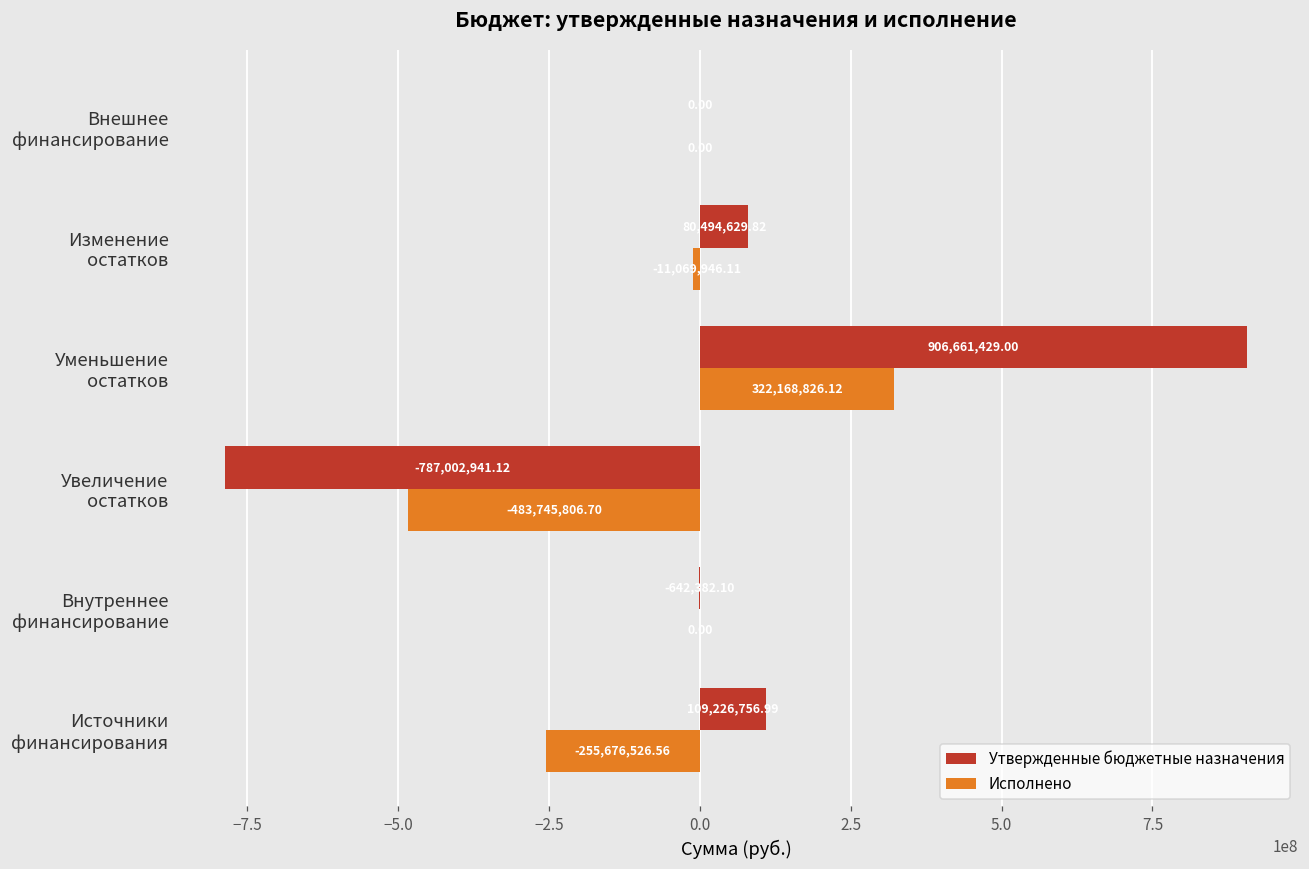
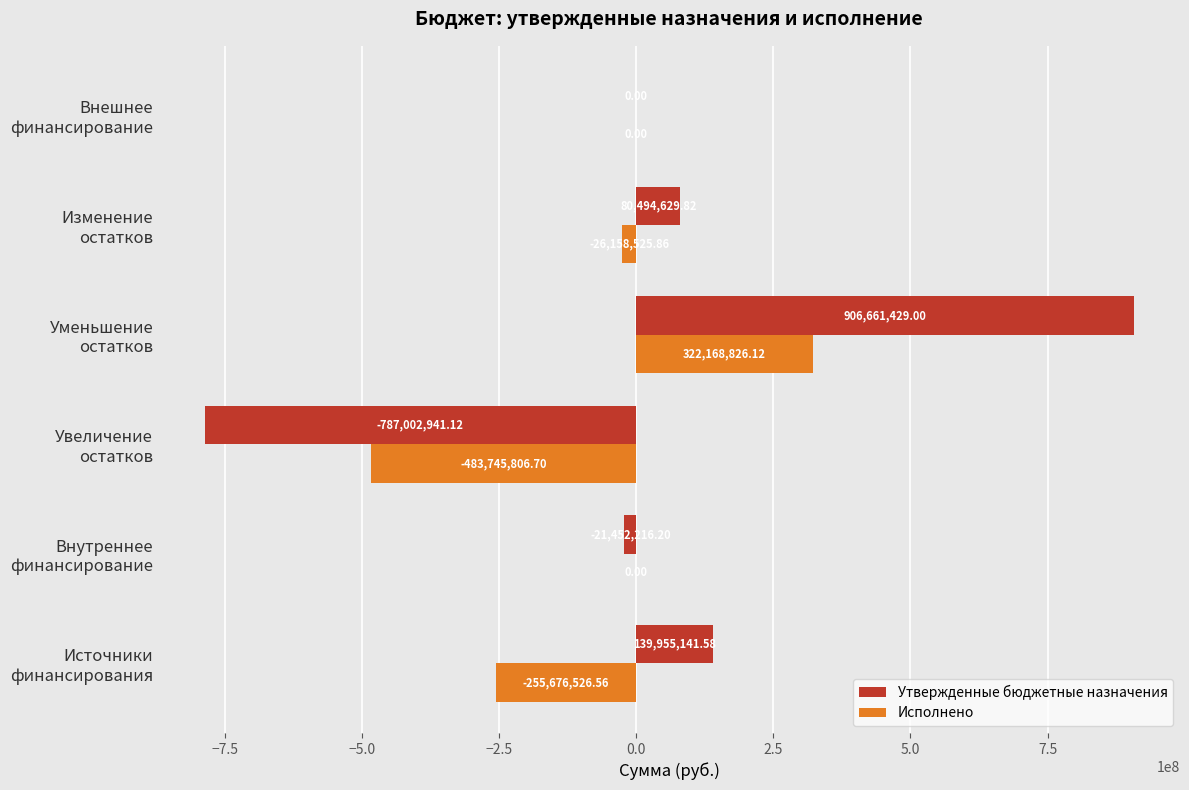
Исполнено, Изменение остатков: -10000000 -> -30000000
Утвержденные бюджетные назначения, Внутреннее финансирование: 0 -> -20000000
Утвержденные бюджетные назначения, Источники финансирования: 109,226,756.99 -> 139,955,141.58
